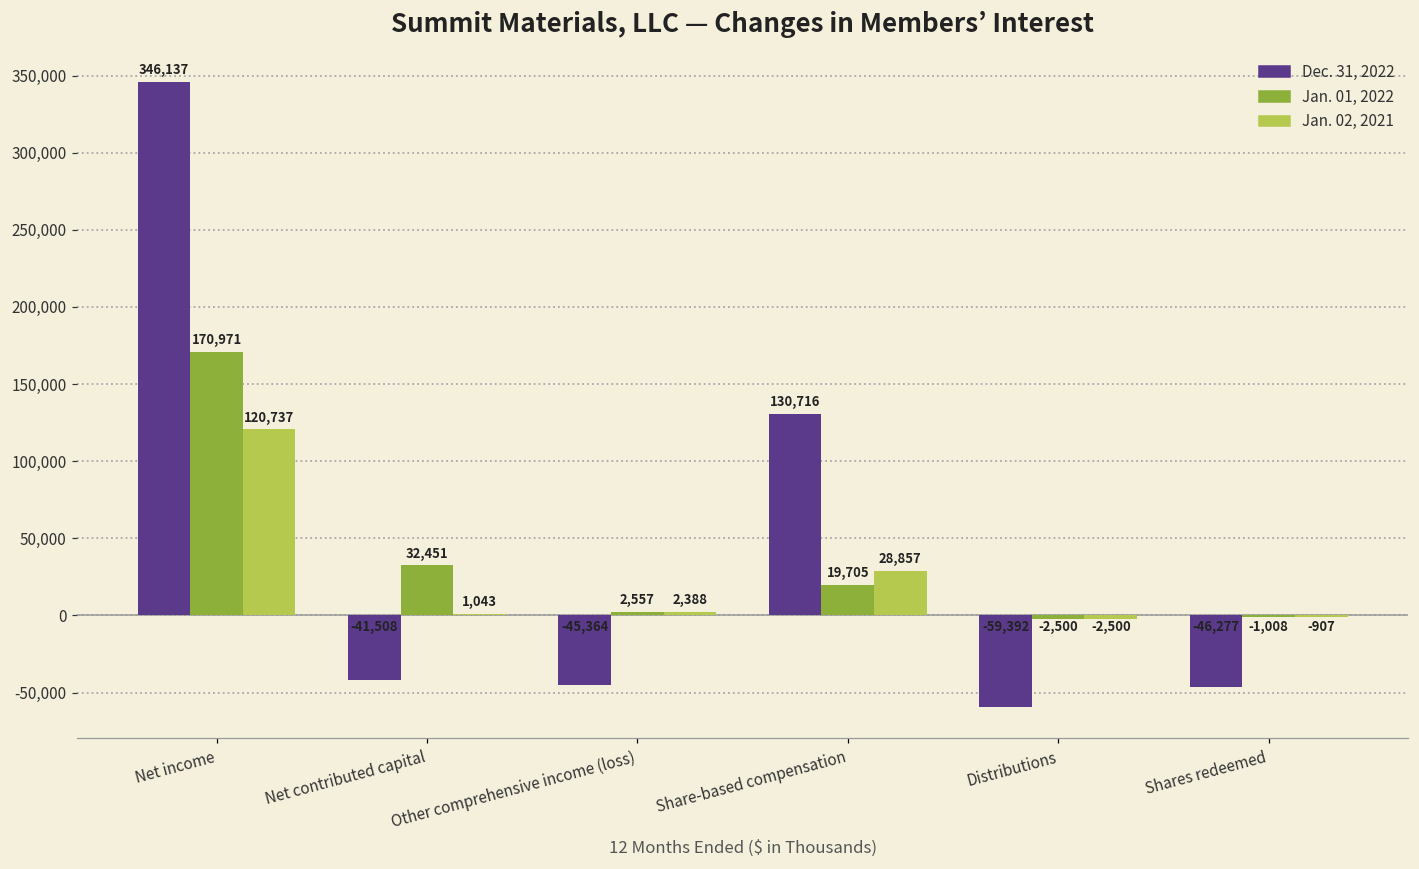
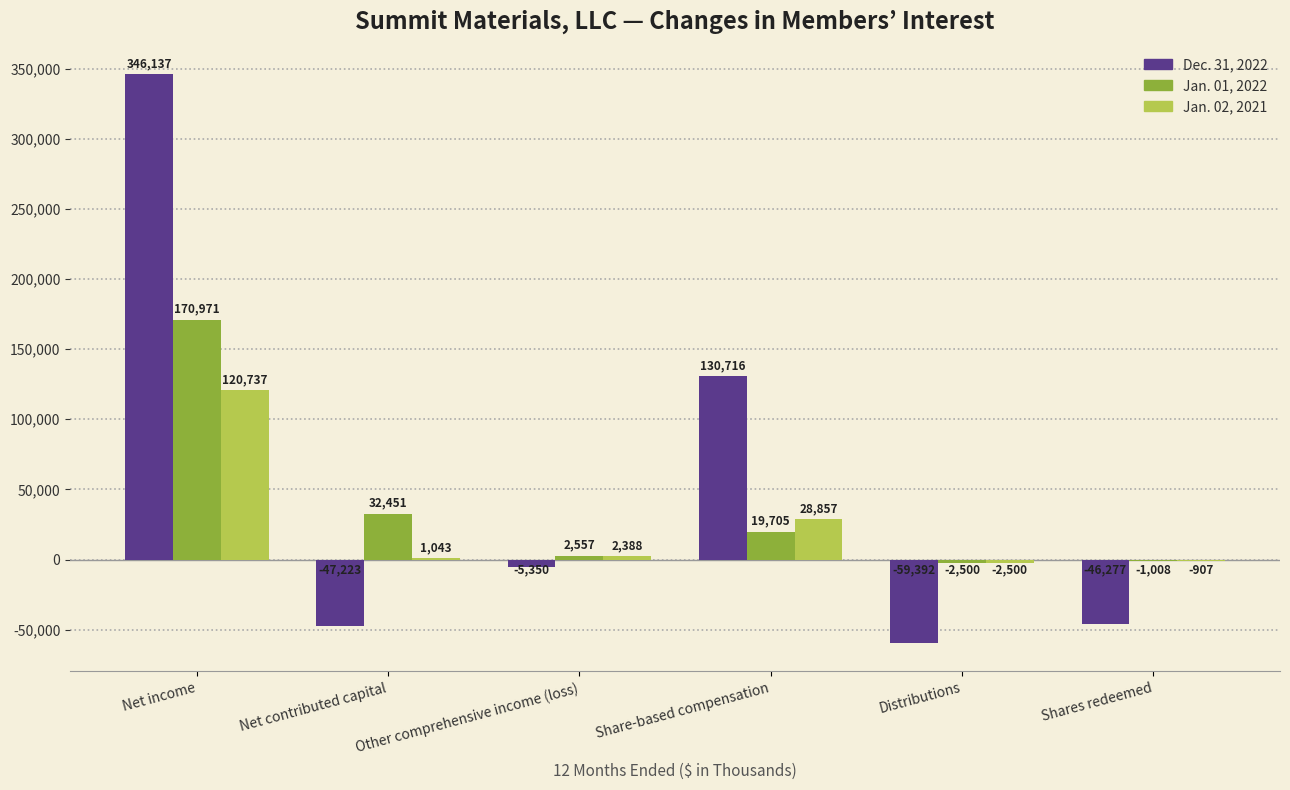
Dec. 31, 2022, Net contributed capital: -41,508 -> -47,223
Dec. 31, 2022, Other comprehensive income (loss): -45,364 -> -5,350
